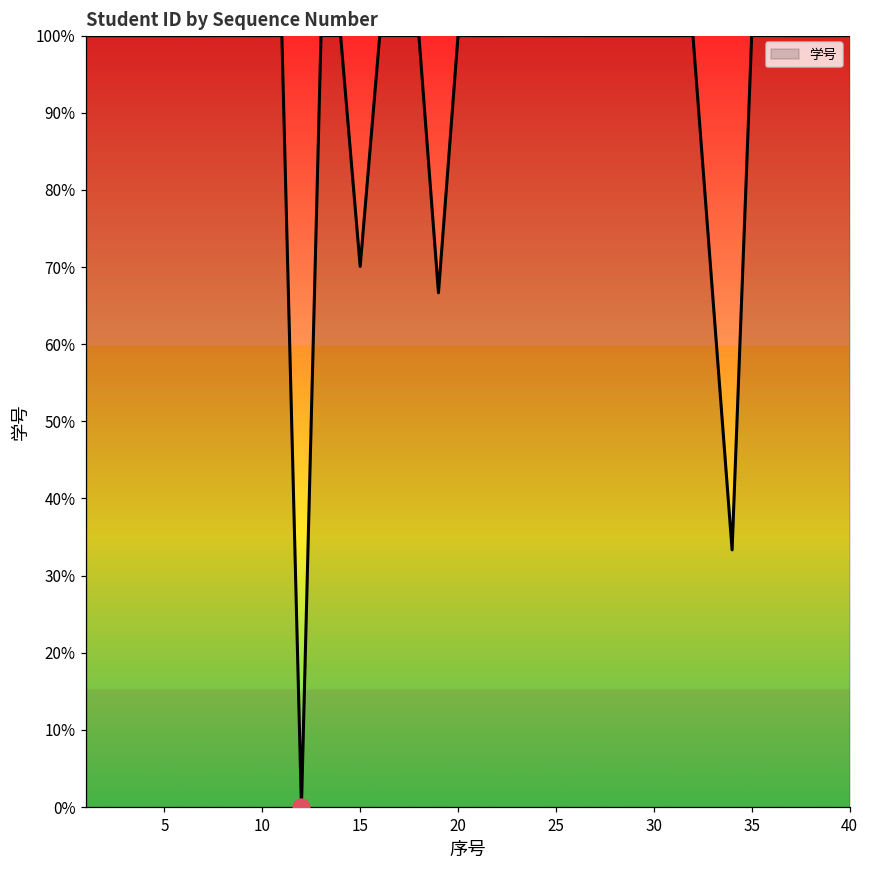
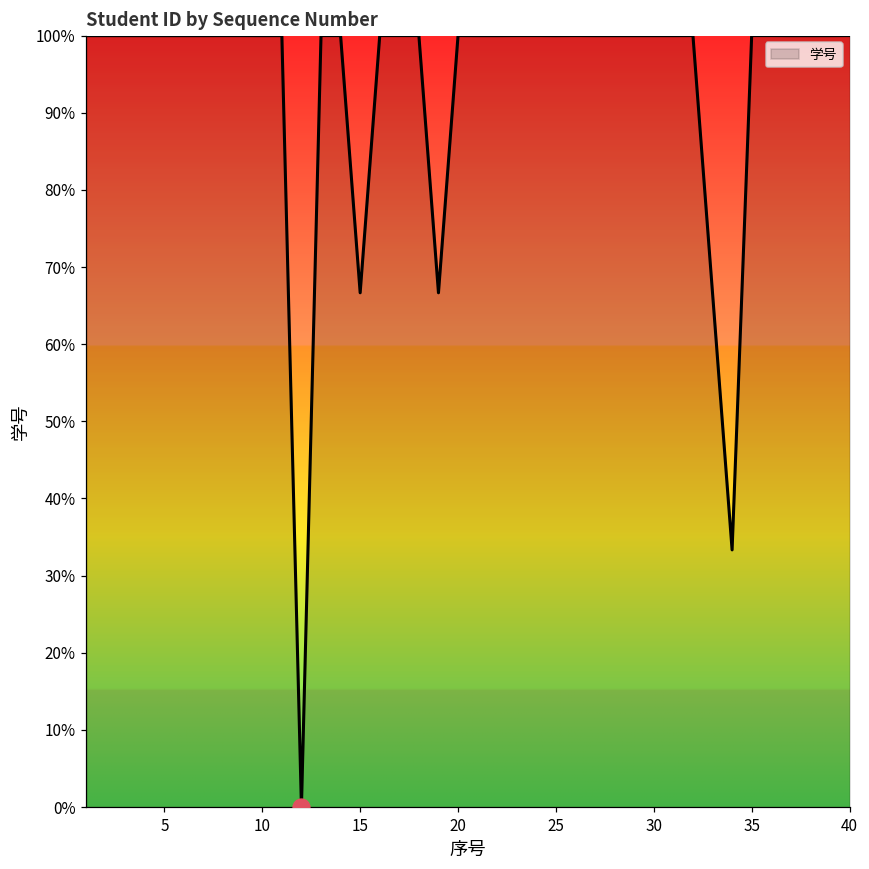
学号, 15: 70% -> 67%
